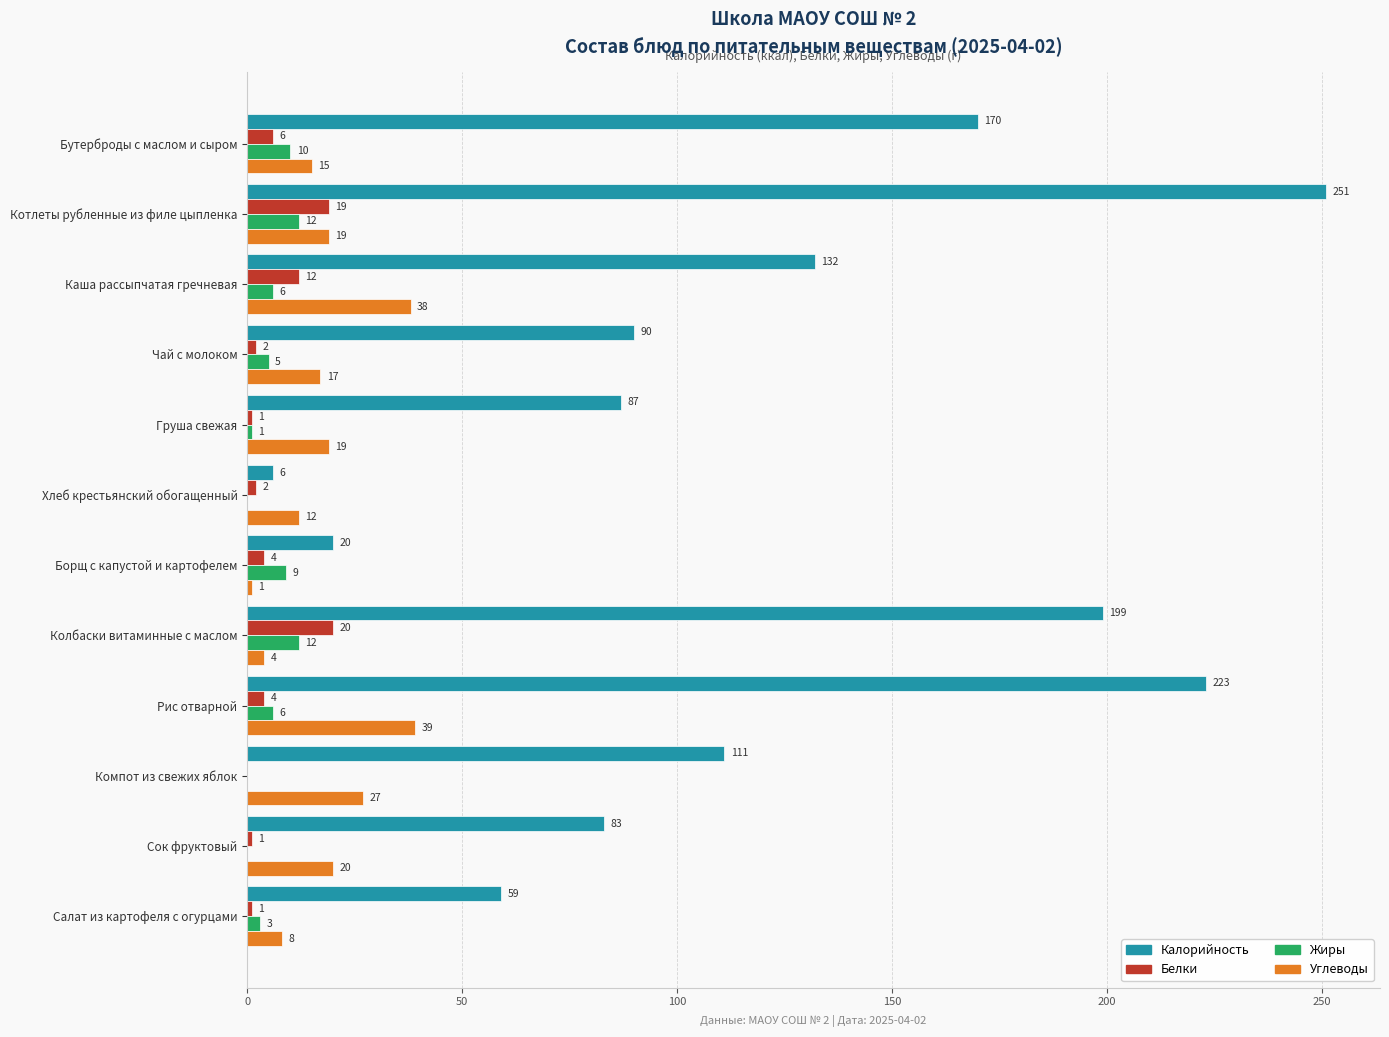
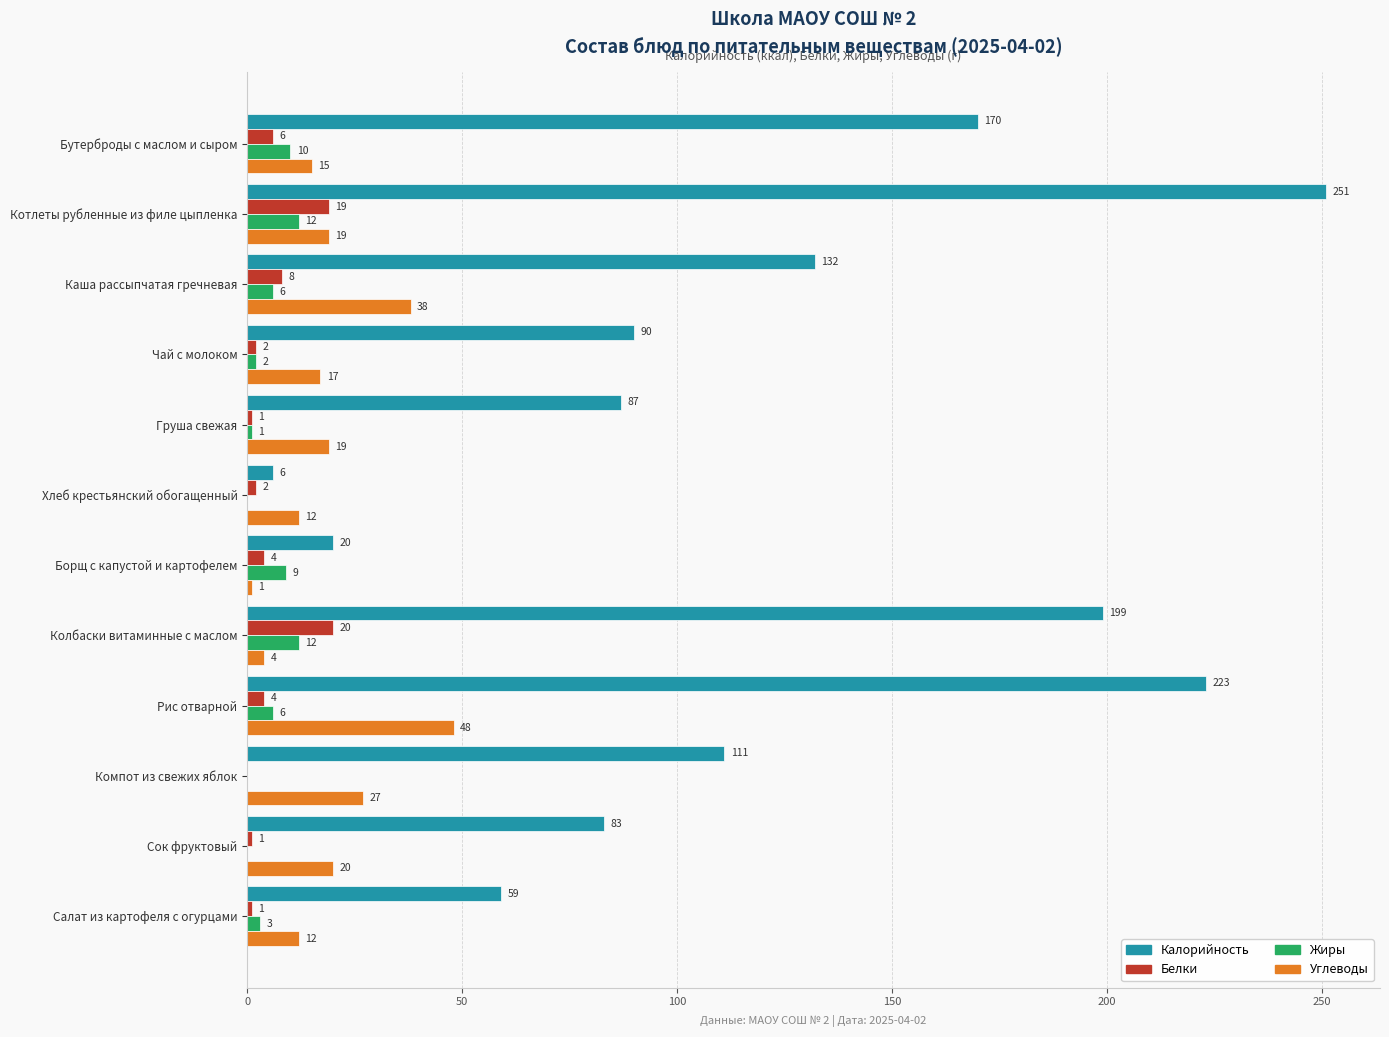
Белки, Каша рассыпчатая гречневая: 12 -> 8
Жиры, Чай с молоком: 5 -> 2
Углеводы, Рис отварной: 39 -> 48
Углеводы, Салат из картофеля с огурцами: 8 -> 12
